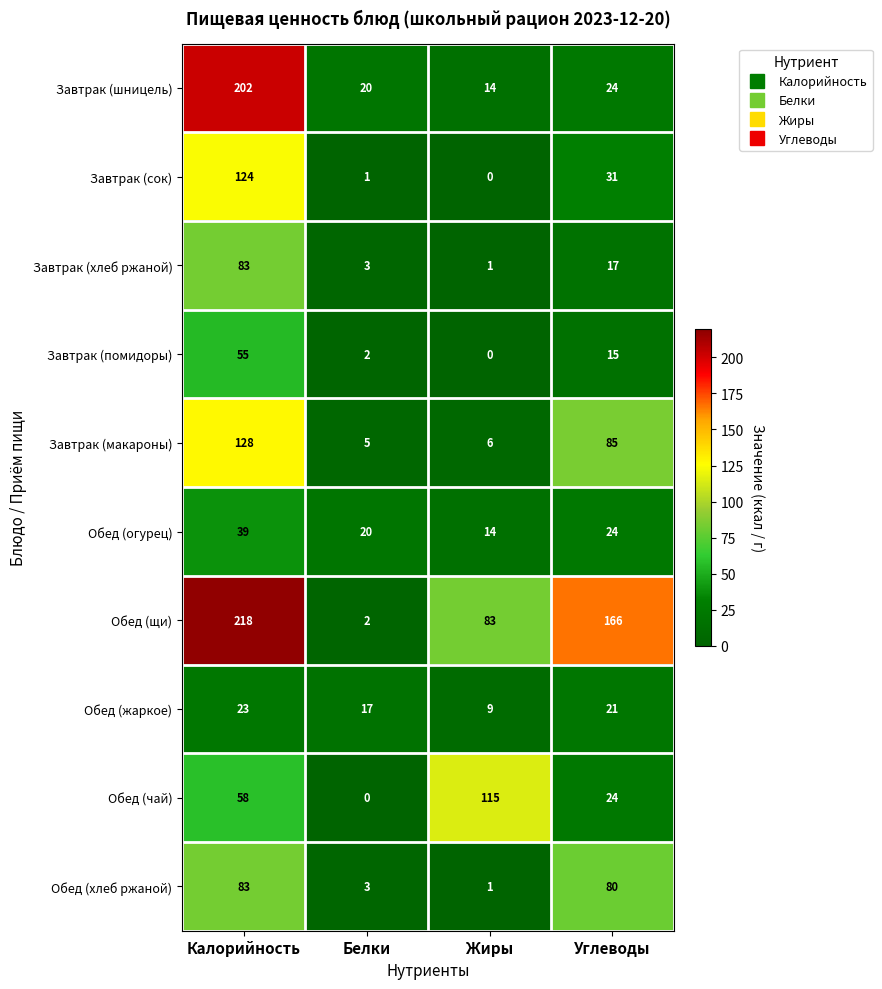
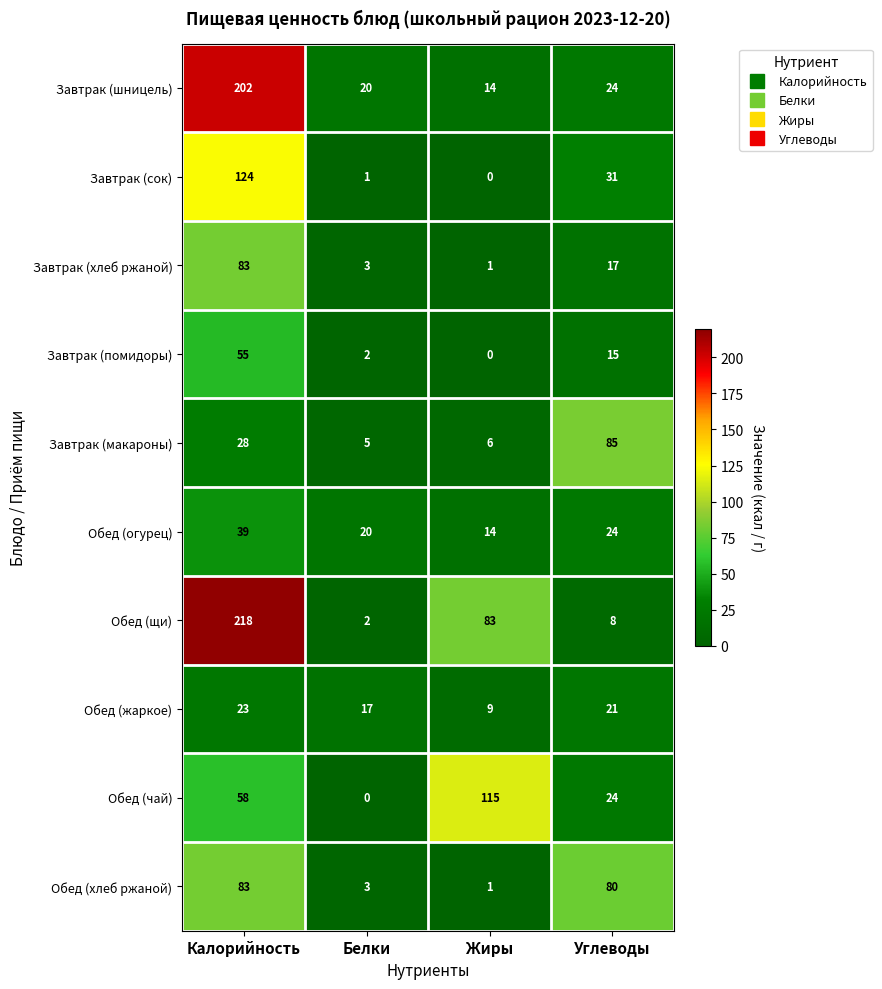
Завтрак (макароны), Калорийность: 128 -> 28
Обед (щи), Углеводы: 166 -> 8
